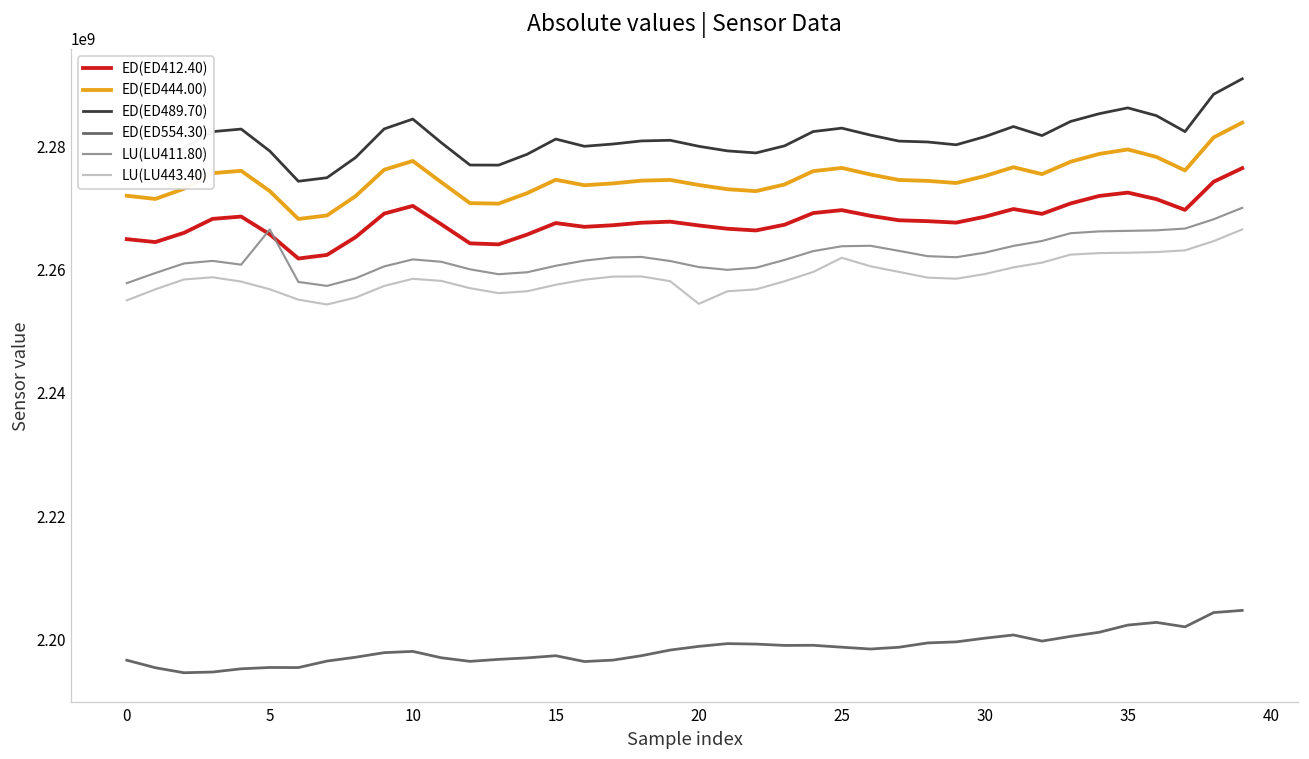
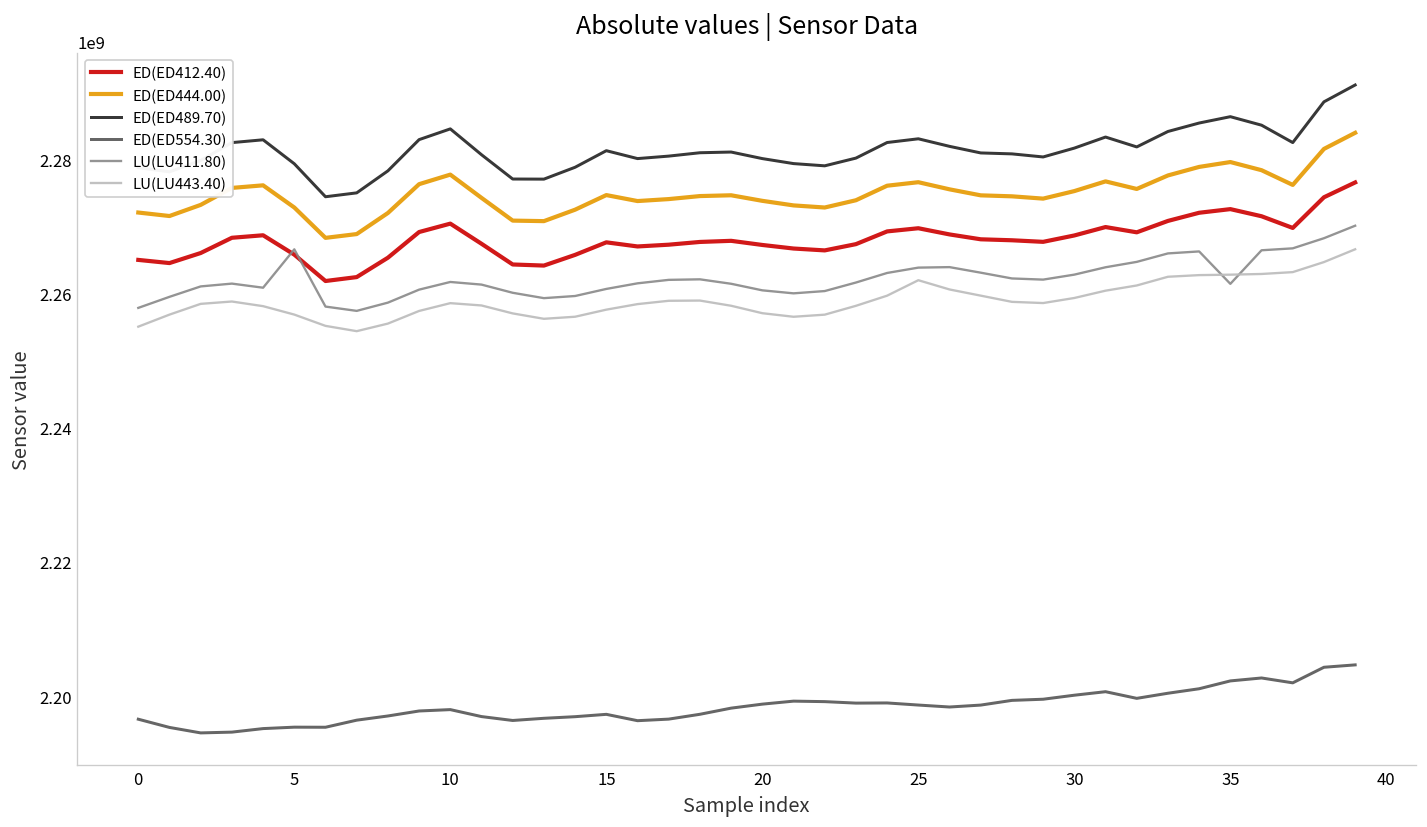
LU(LU443.40), 20: 2254000000 -> 2257000000
LU(LU411.80), 35: 2266000000 -> 2261000000
